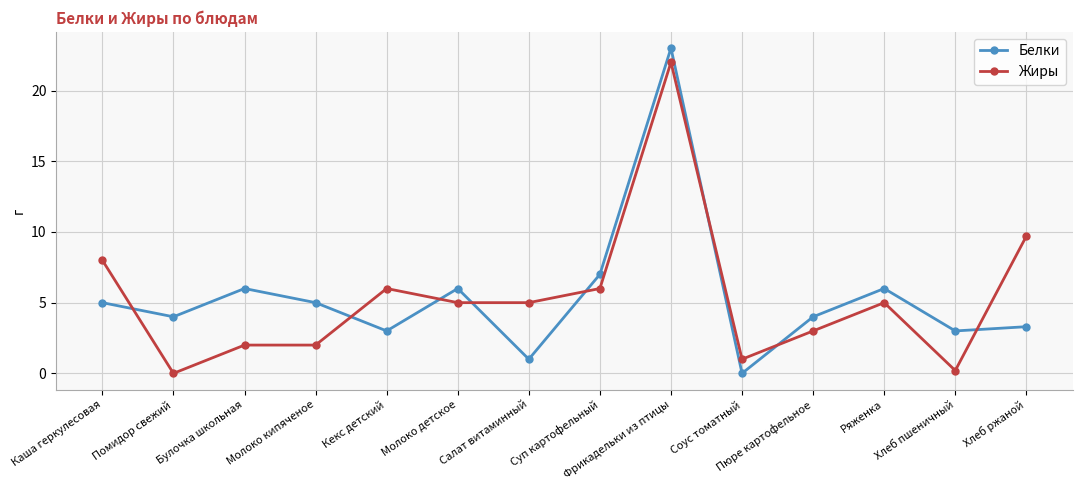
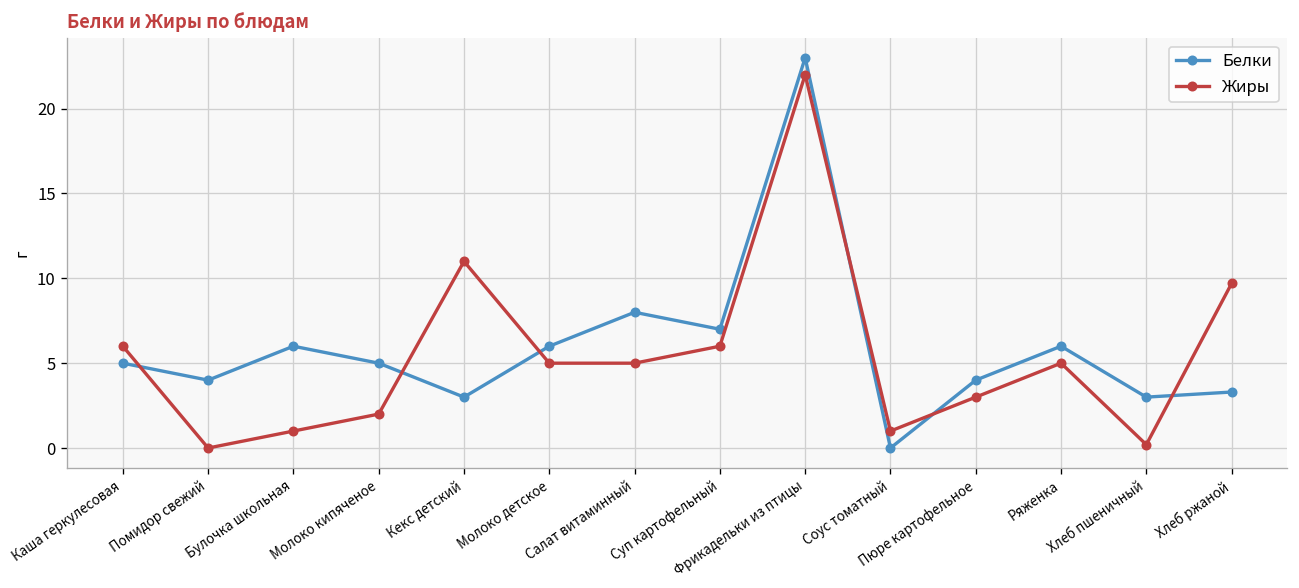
Жиры, Каша геркулесовая: 8 -> 6
Жиры, Булочка школьная: 2 -> 1
Жиры, Кекс детский: 6 -> 11
Белки, Салат витаминный: 1 -> 8
